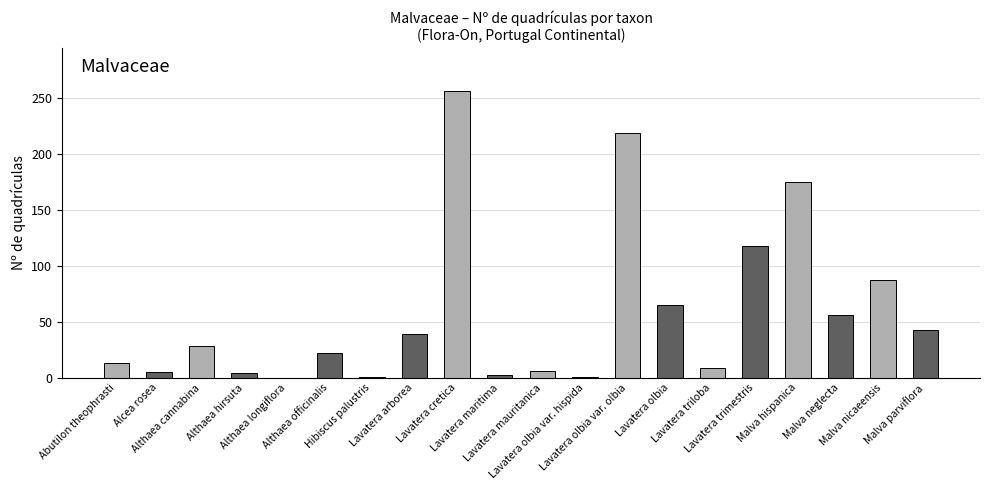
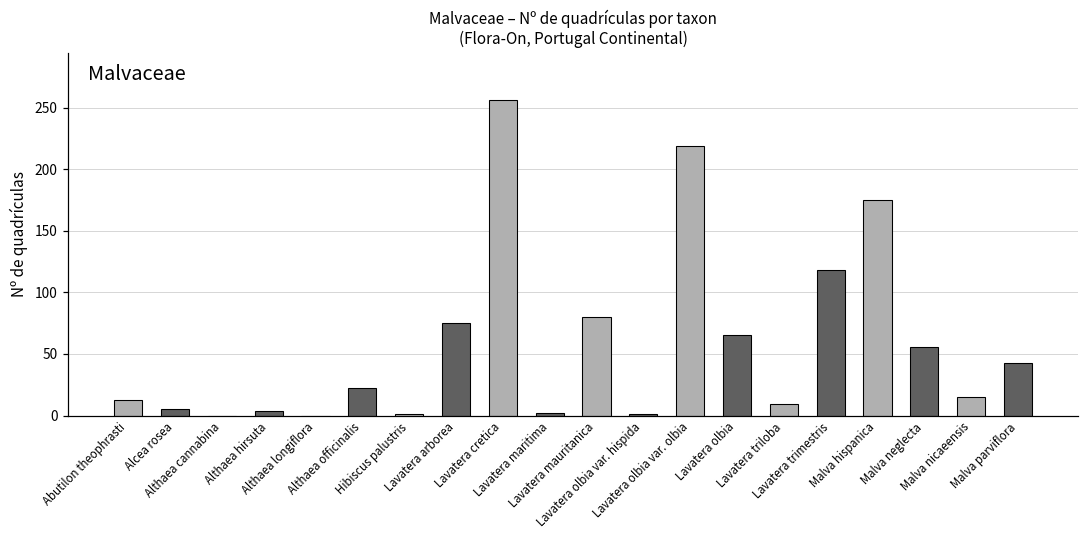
Althaea cannabina: 28 -> 0
Lavatera arborea: 39 -> 75
Lavatera mauritanica: 6 -> 80
Malva nicaeensis: 87 -> 15
